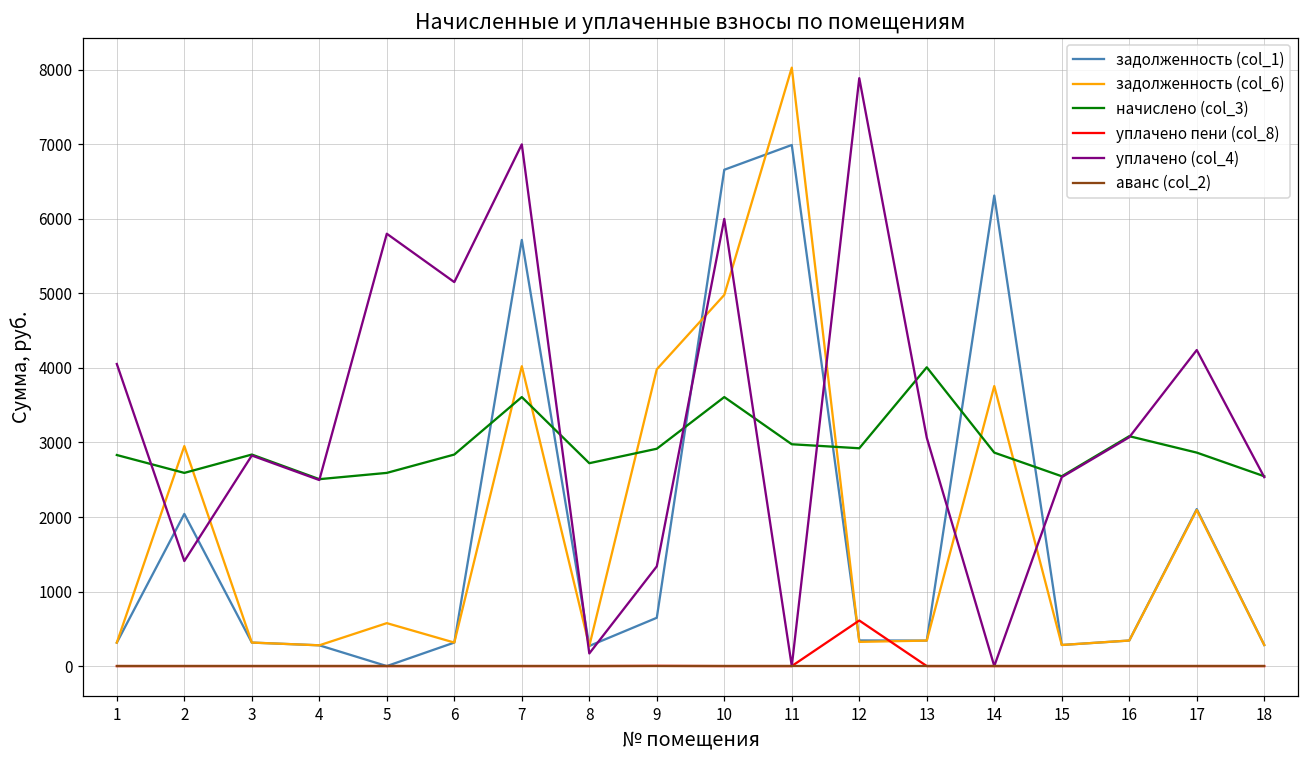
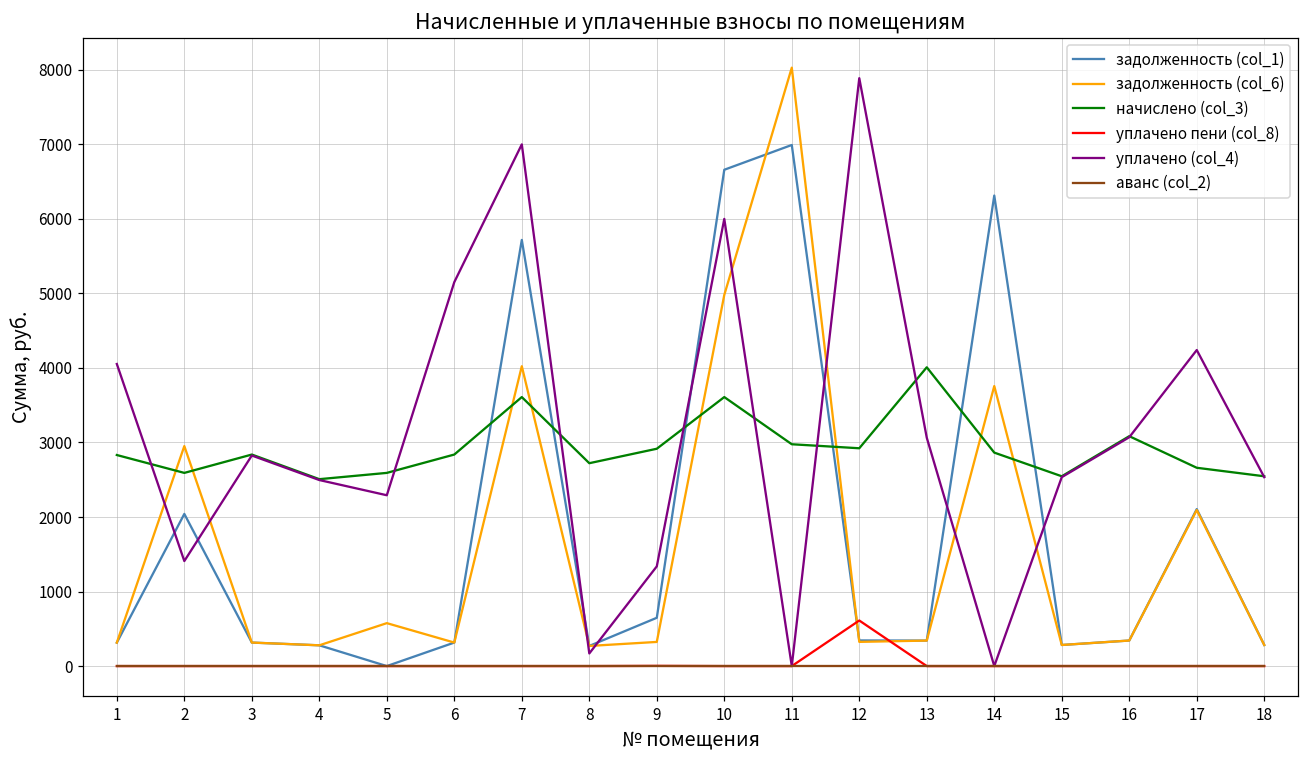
уплачено (col_4), 5: 5800 -> 2300
задолженность (col_6), 9: 4000 -> 300
начислено (col_3), 17: 2900 -> 2700
